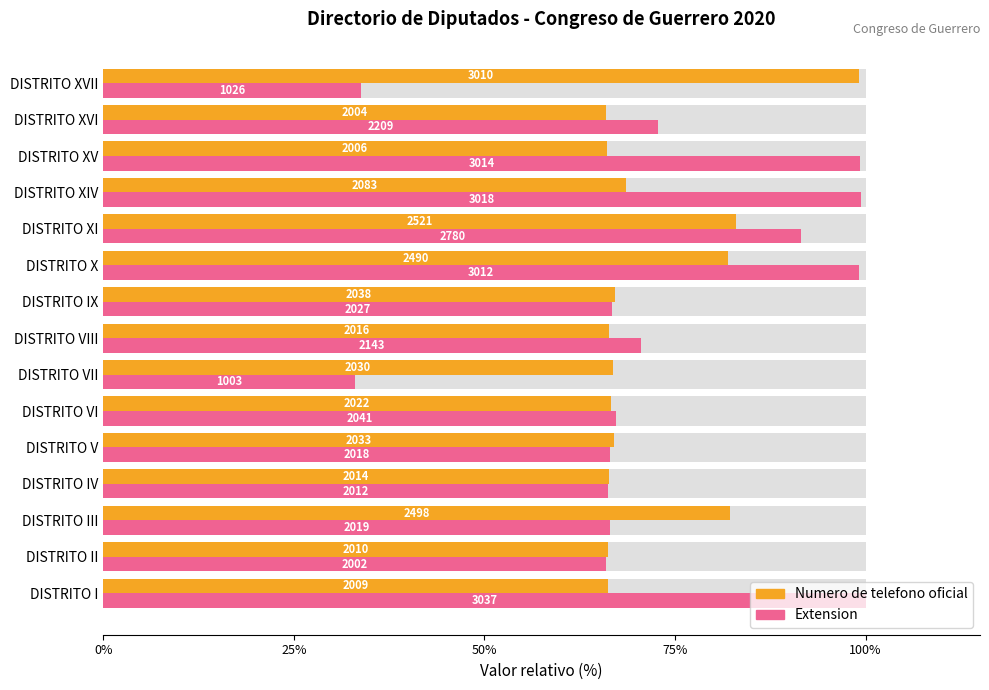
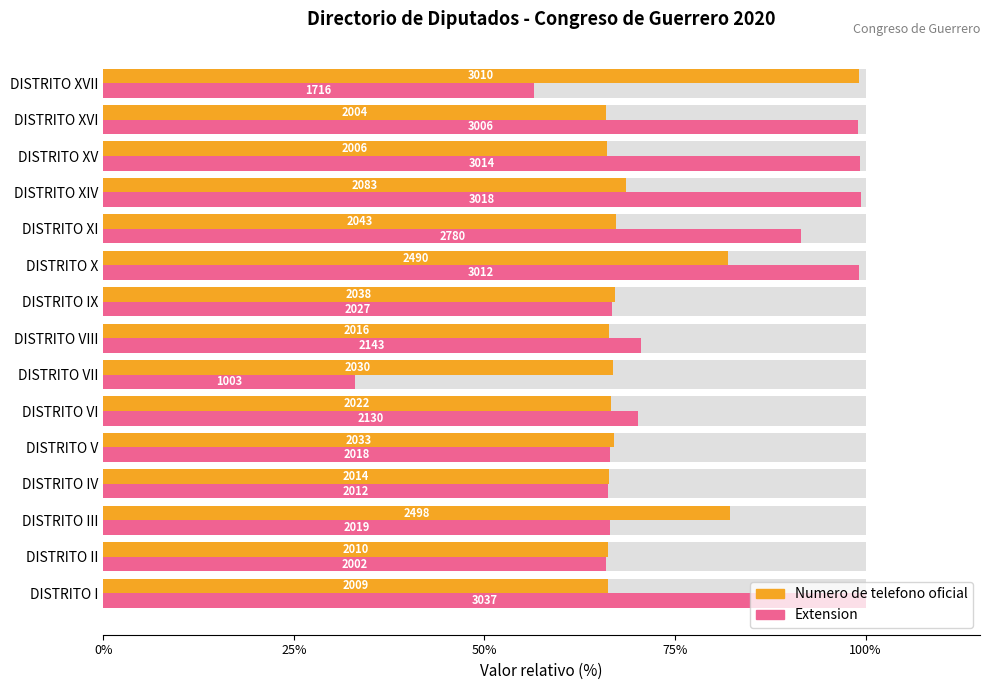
Extension, DISTRITO XVII: 1026 -> 1716
Extension, DISTRITO XVI: 2209 -> 3006
Numero de telefono oficial, DISTRITO XI: 2521 -> 2043
Extension, DISTRITO VI: 2041 -> 2130
